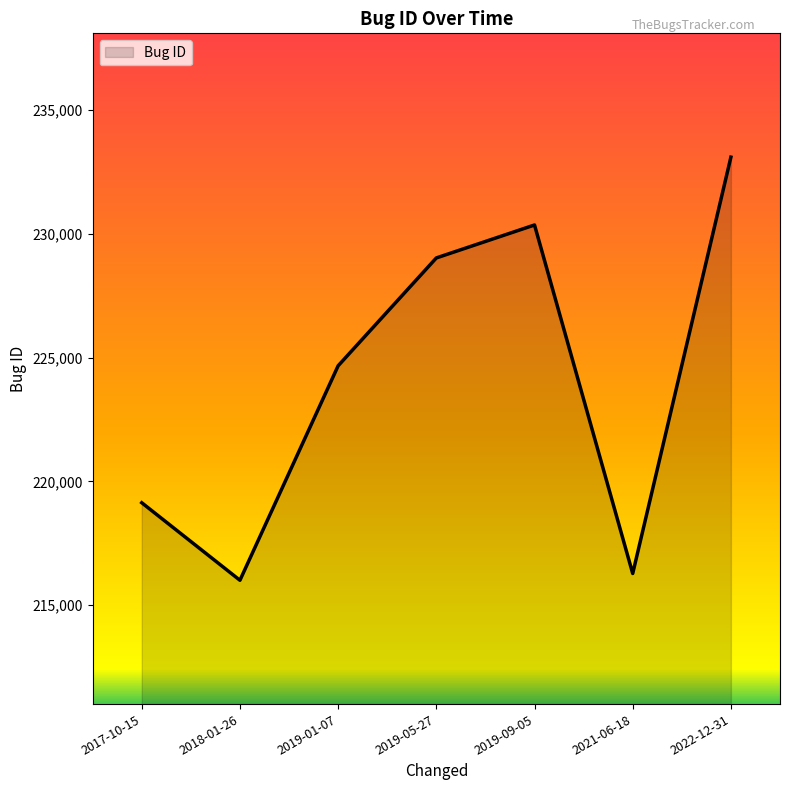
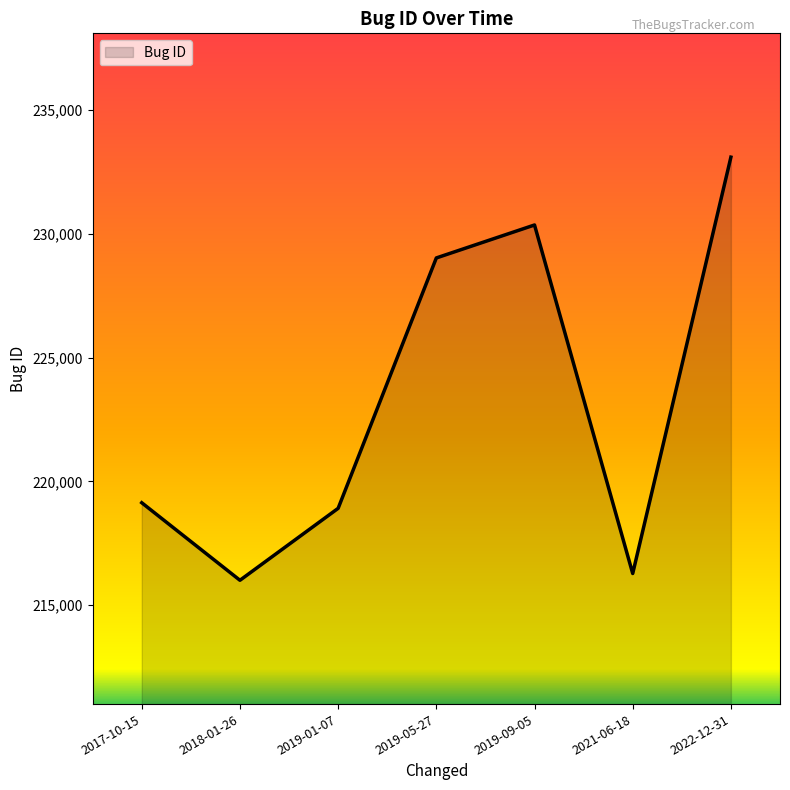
2019-01-07: 224,700 -> 218,900
